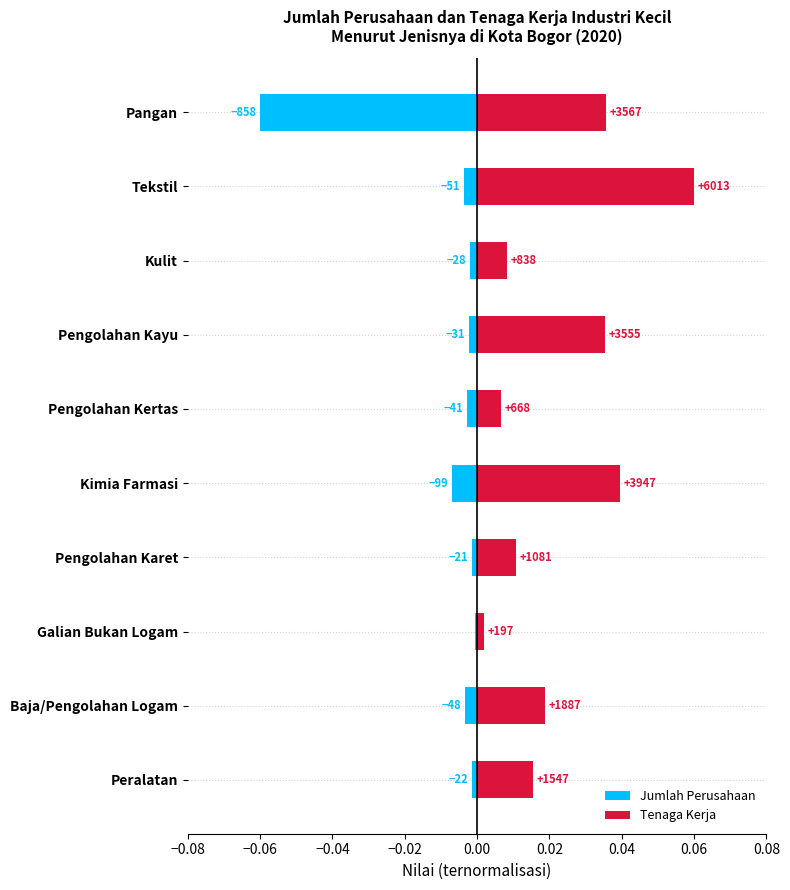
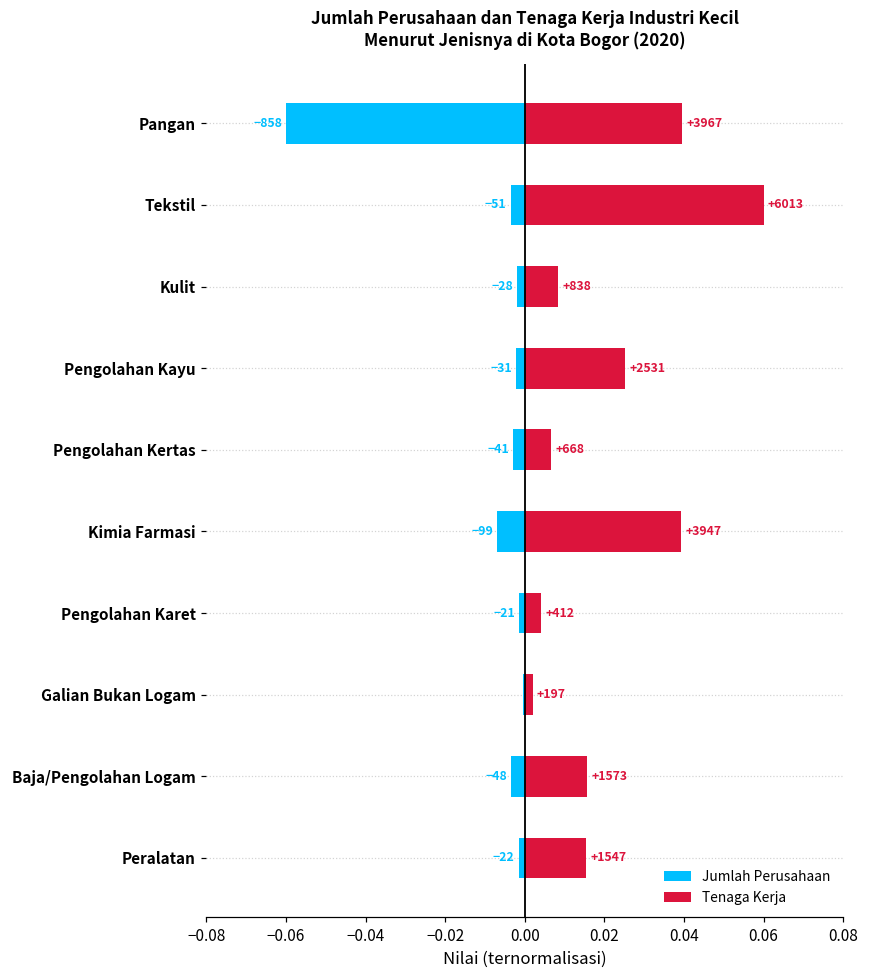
Tenaga Kerja, Pangan: +3567 -> +3967
Tenaga Kerja, Pengolahan Kayu: +3555 -> +2531
Tenaga Kerja, Pengolahan Karet: +1081 -> +412
Tenaga Kerja, Baja/Pengolahan Logam: +1887 -> +1573
